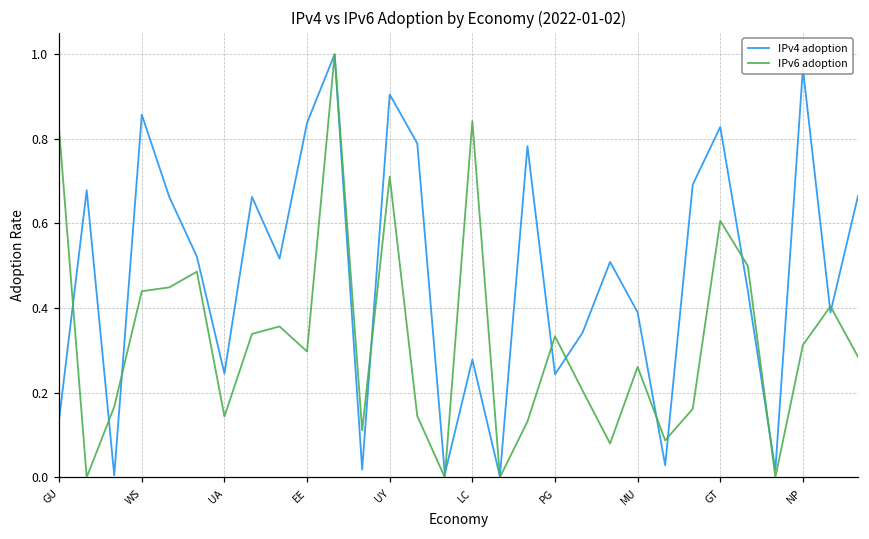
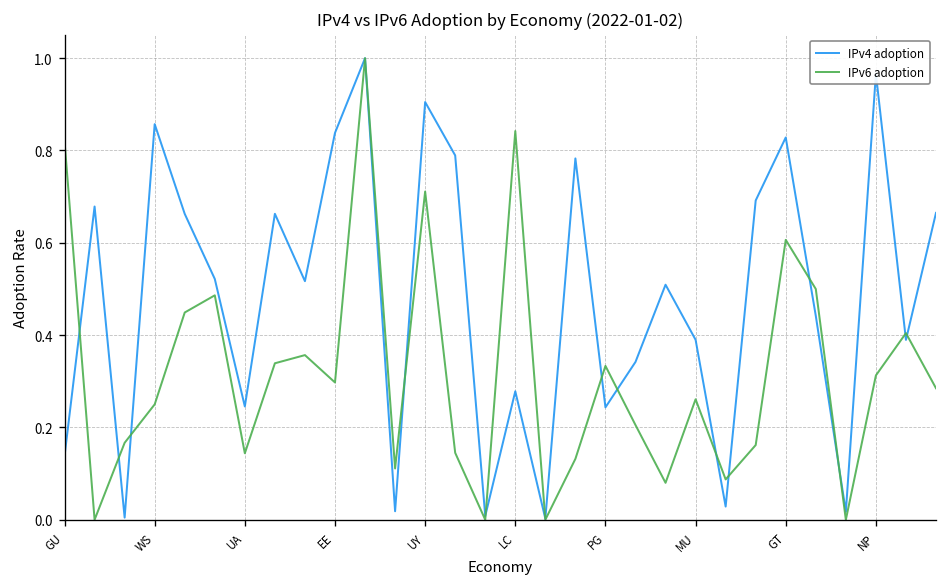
IPv6 adoption, WS: 0.44 -> 0.25
